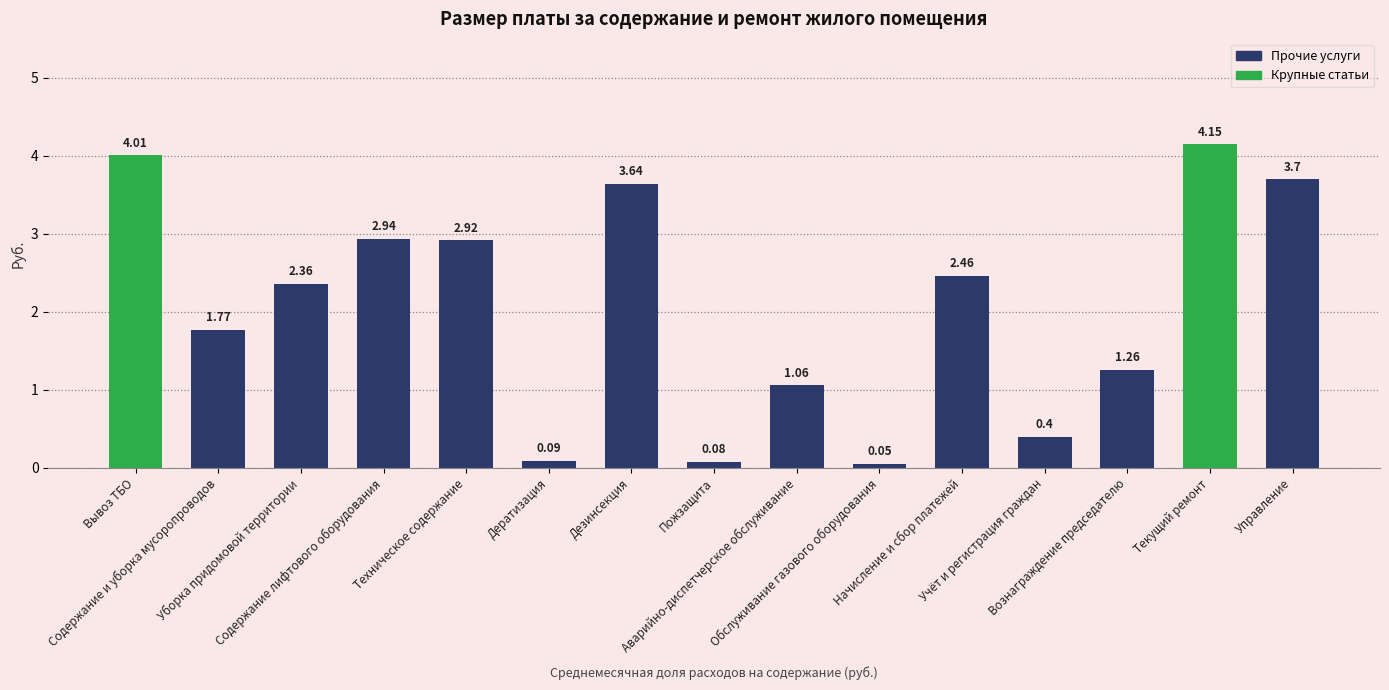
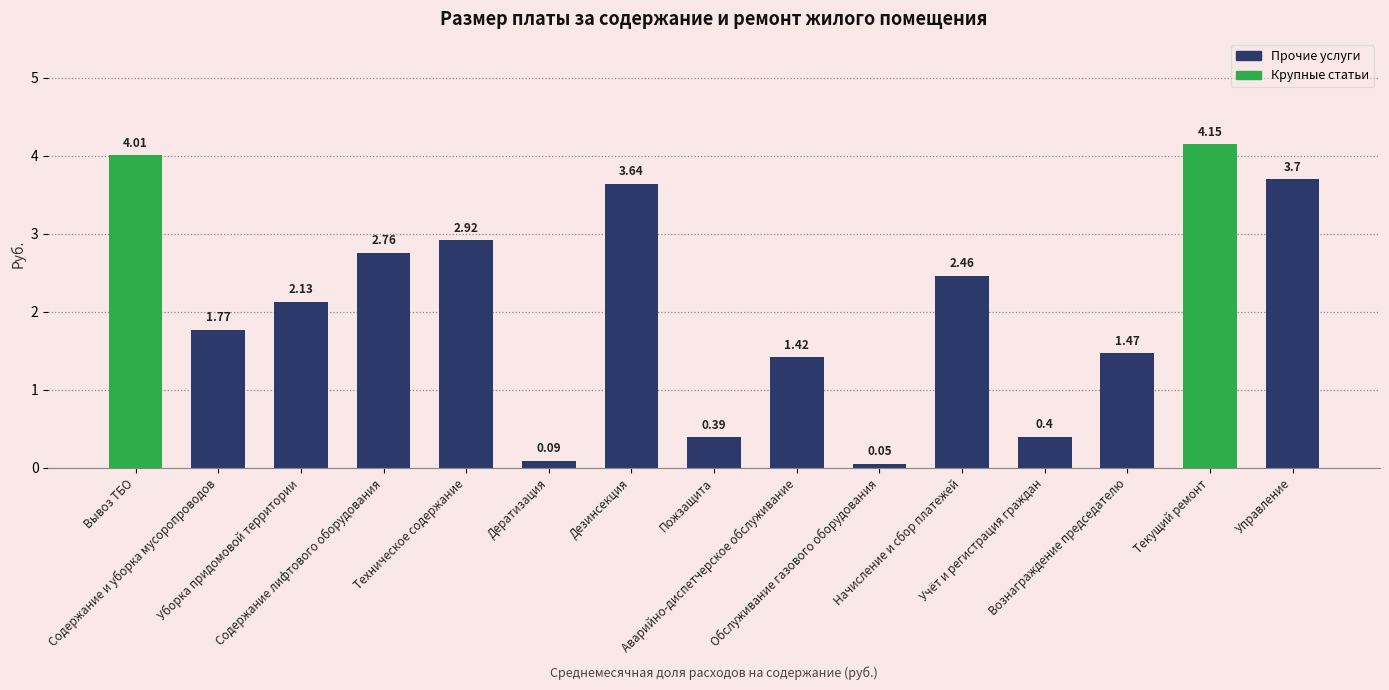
Уборка придомовой территории: 2.36 -> 2.13
Содержание лифтового оборудования: 2.94 -> 2.76
Пожзащита: 0.08 -> 0.39
Аварийно-диспетчерское обслуживание: 1.06 -> 1.42
Вознаграждение председателю: 1.26 -> 1.47
